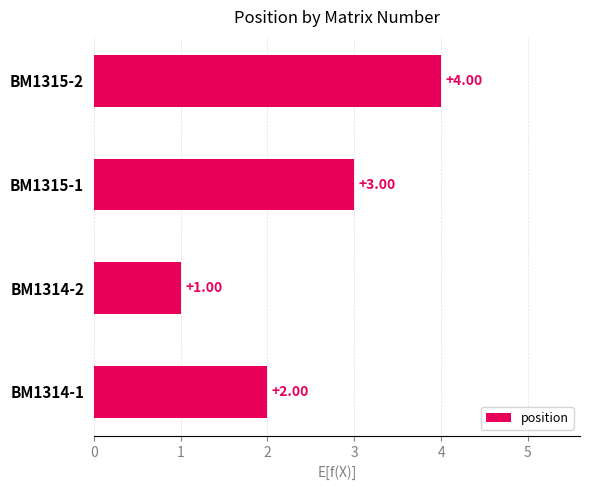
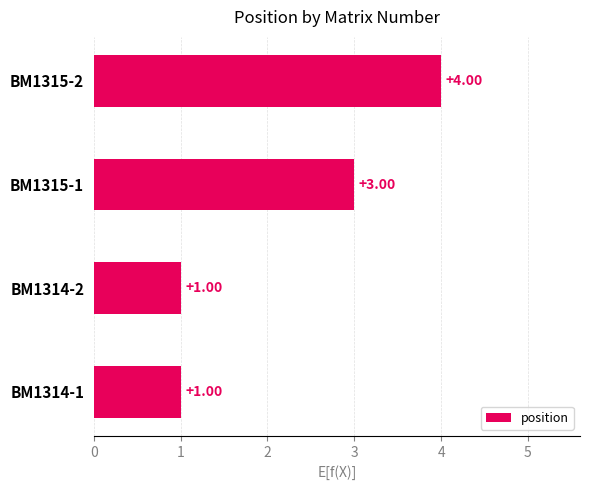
BM1314-1: +2.00 -> +1.00
